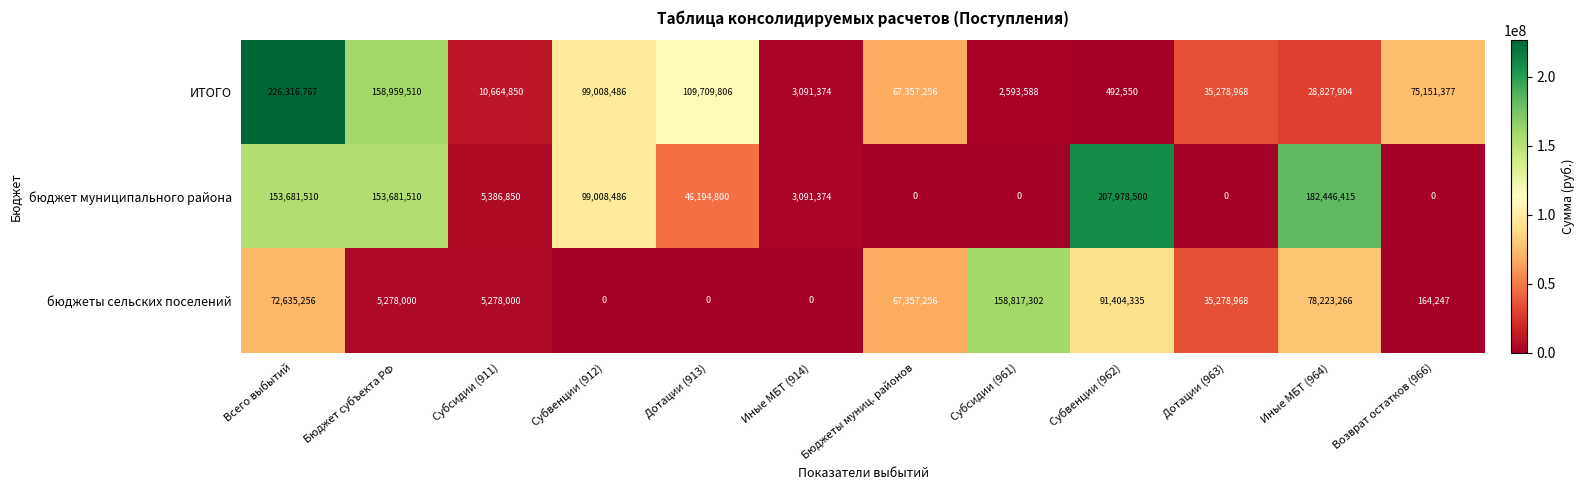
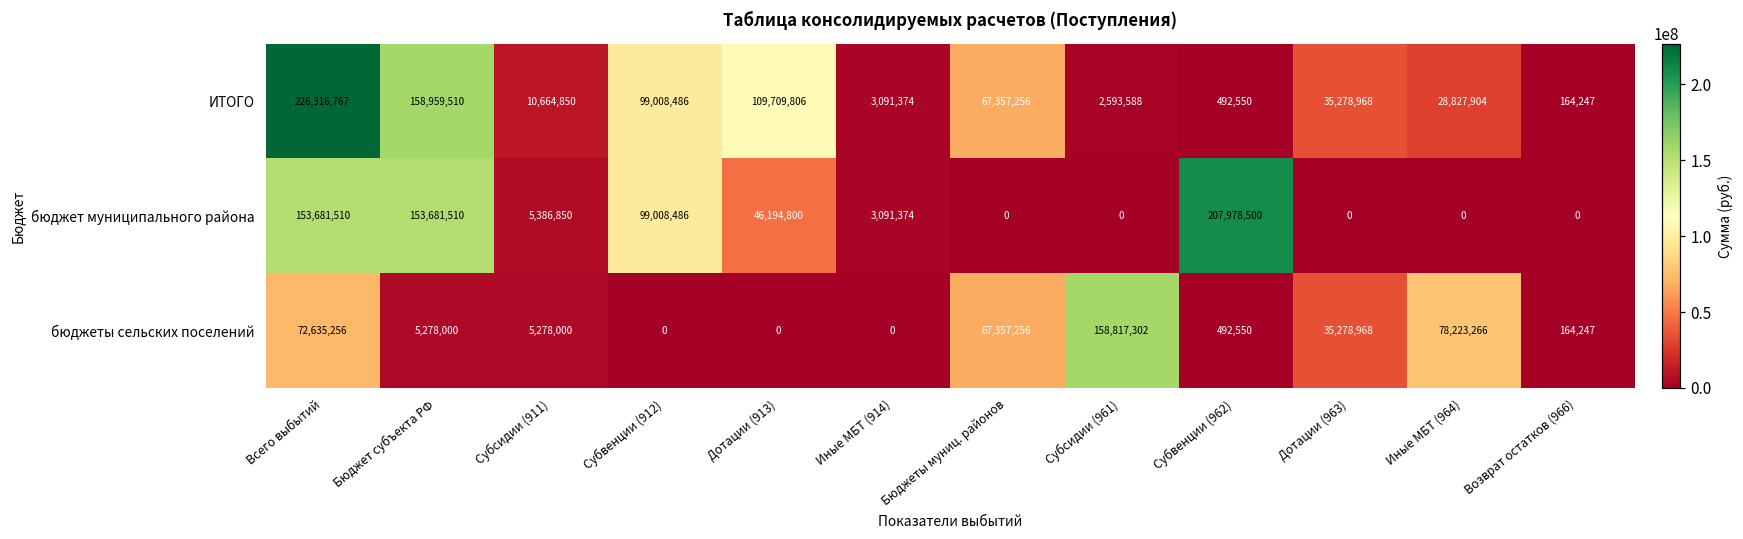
ИТОГО, Возврат остатков (966): 75,151,377 -> 164,247
бюджет муниципального района, Иные МБТ (964): 182,446,415 -> 0
бюджеты сельских поселений, Субвенции (962): 91,404,335 -> 492,550
